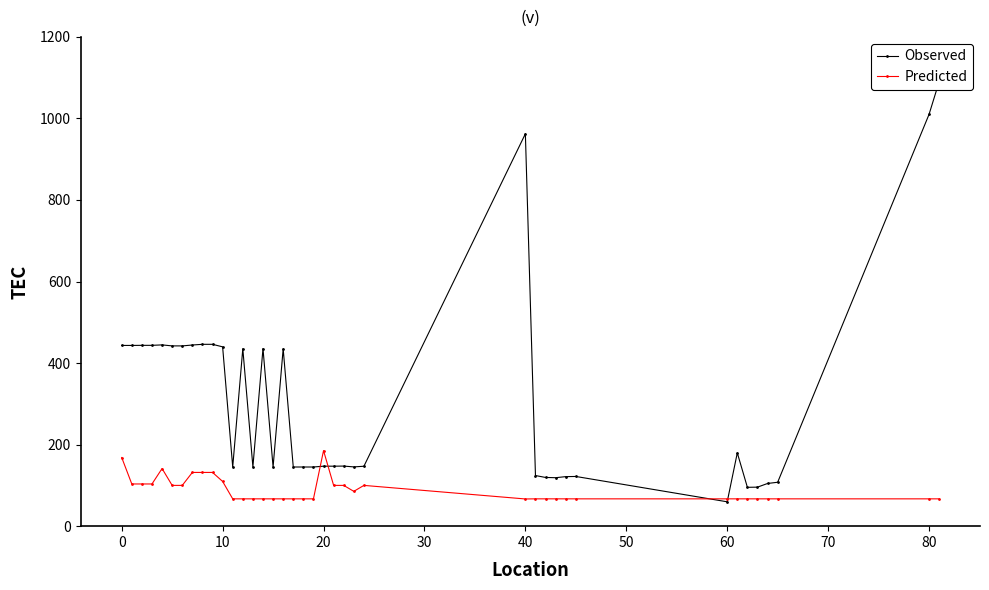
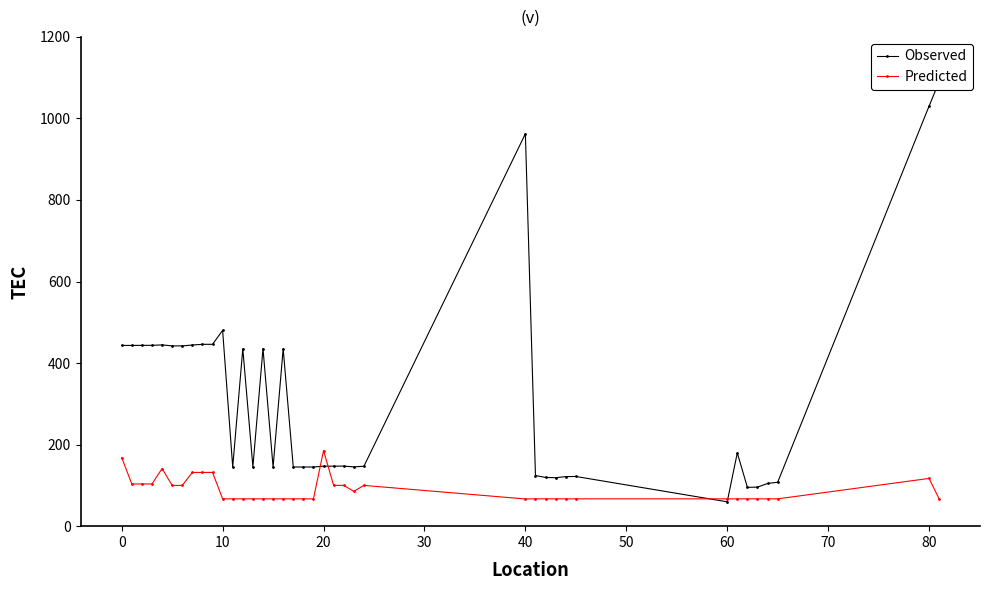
Observed, 10: 440 -> 480
Predicted, 10: 110 -> 70
Observed, 80: 1010 -> 1030
Predicted, 80: 70 -> 120
